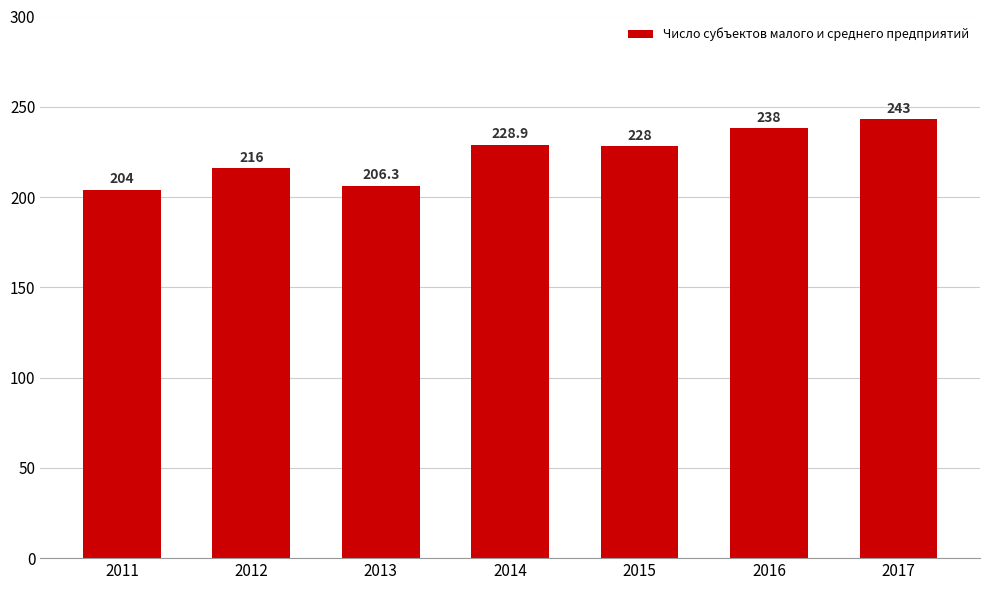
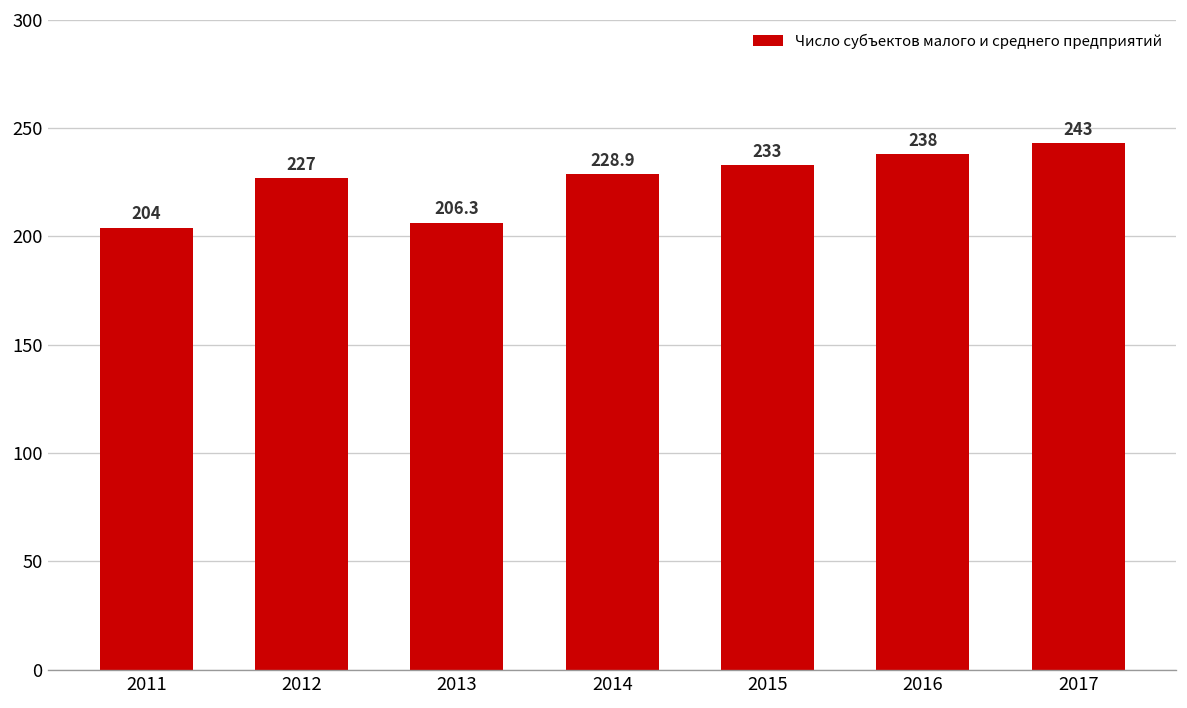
2012: 216 -> 227
2015: 228 -> 233
